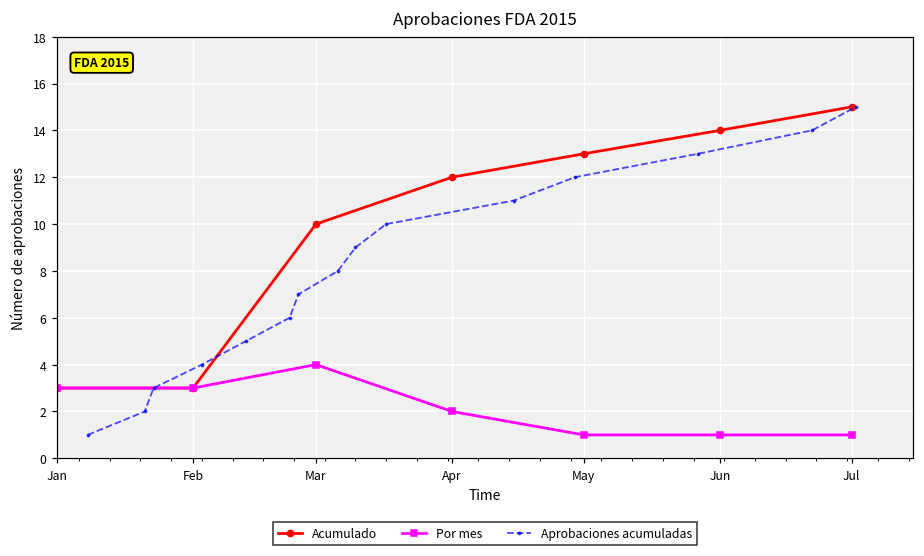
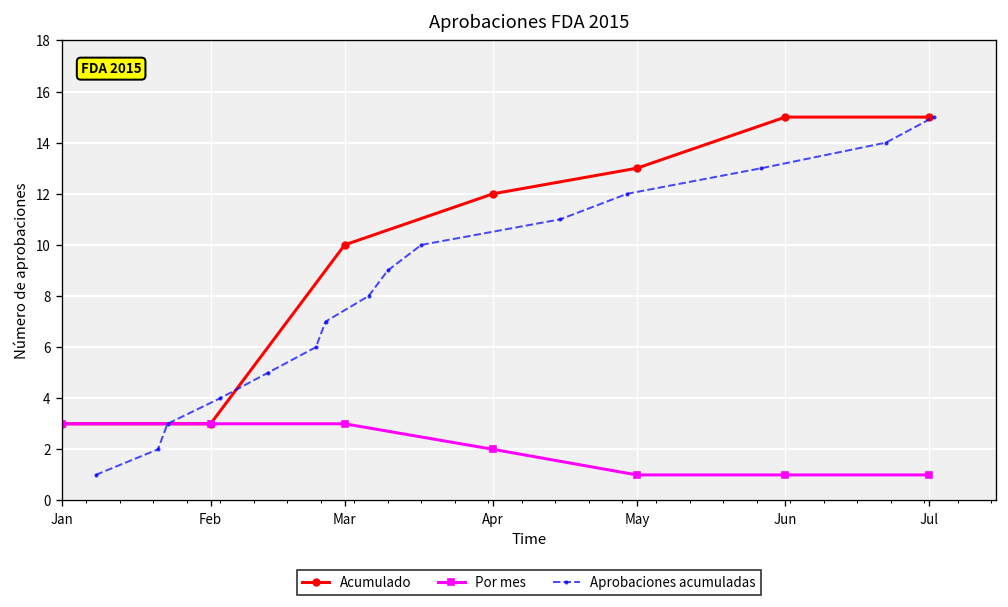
Por mes, Mar: 4 -> 3
Acumulado, Jun: 14 -> 15
